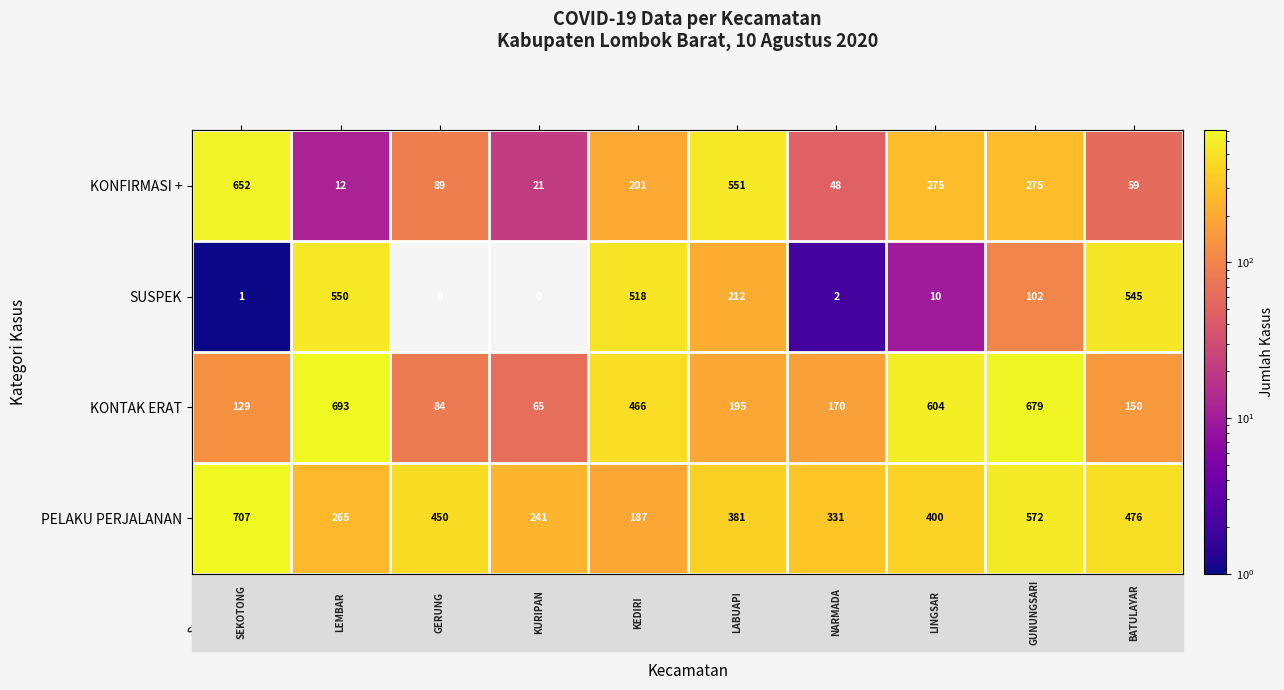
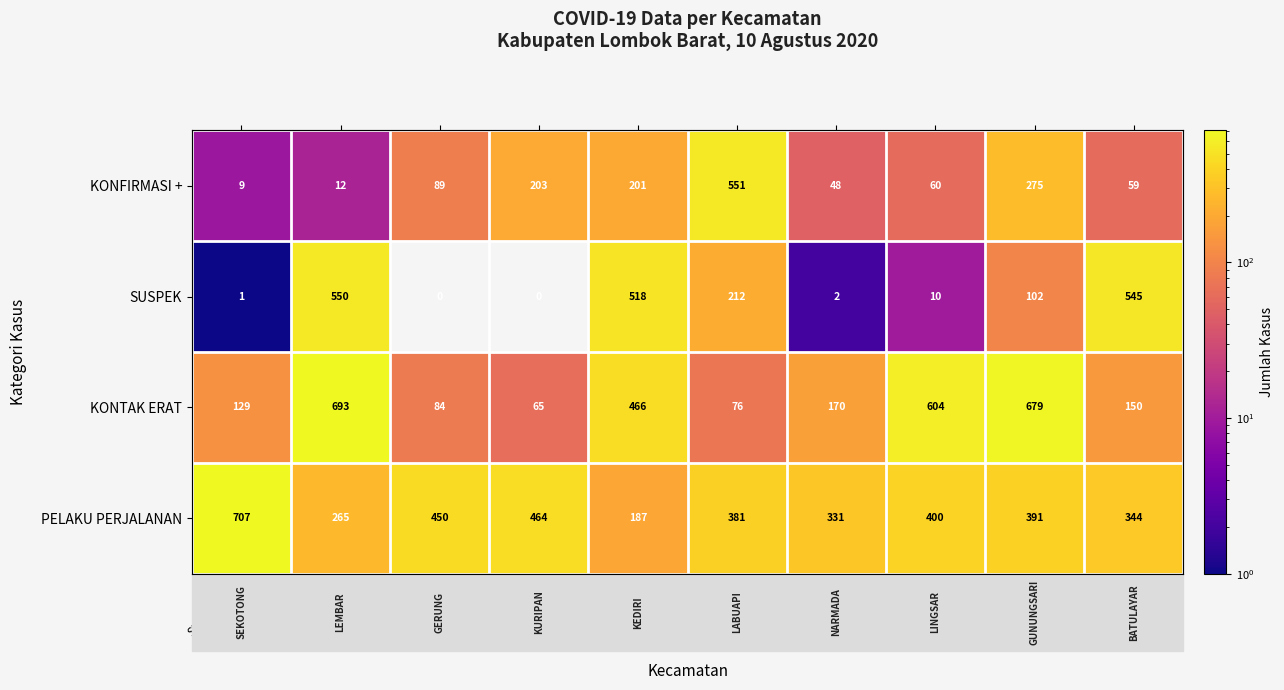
KONFIRMASI +, SEKOTONG: 652 -> 9
KONFIRMASI +, KURIPAN: 21 -> 203
KONFIRMASI +, LINGSAR: 275 -> 60
KONTAK ERAT, LABUAPI: 195 -> 76
PELAKU PERJALANAN, KURIPAN: 241 -> 464
PELAKU PERJALANAN, GUNUNGSARI: 572 -> 391
PELAKU PERJALANAN, BATULAYAR: 476 -> 344
